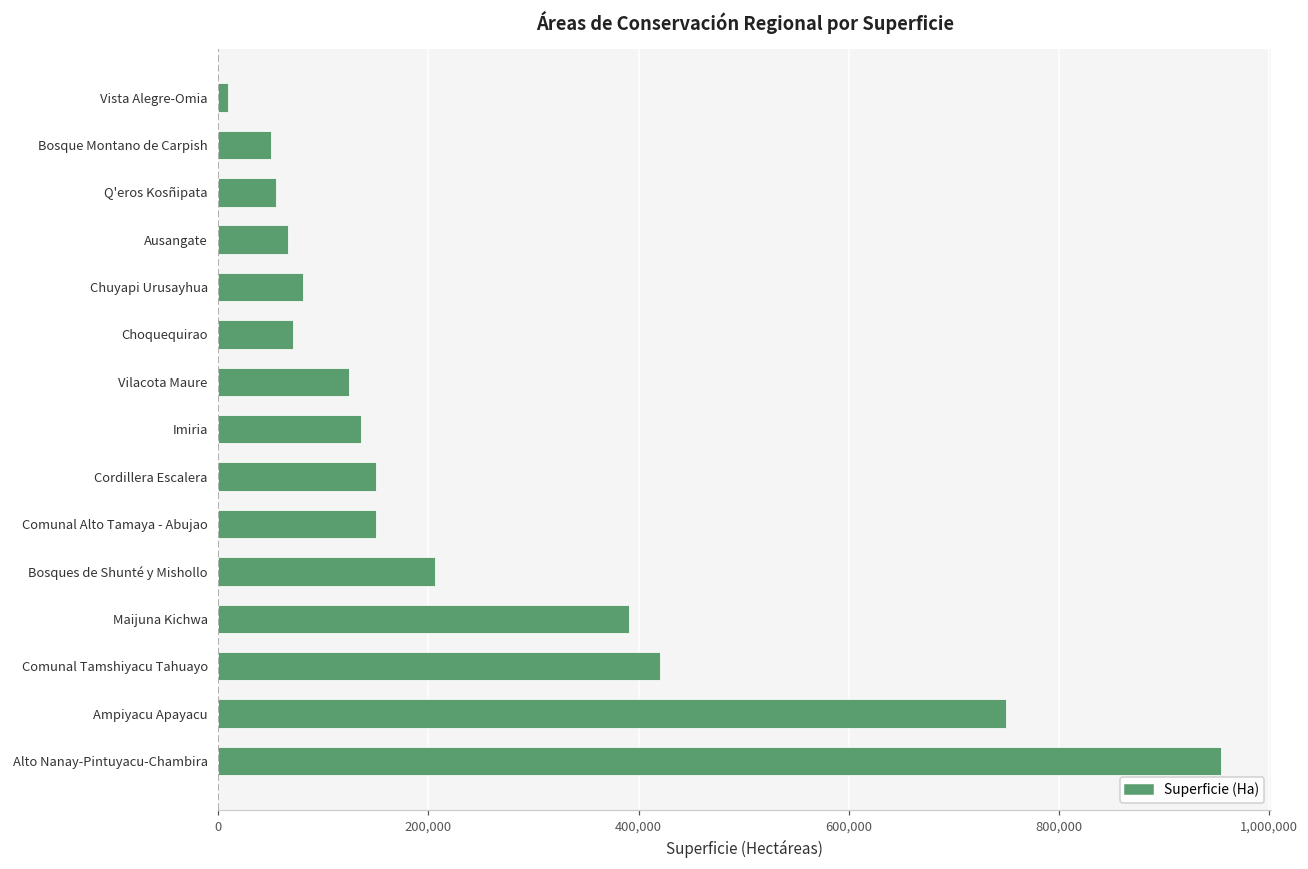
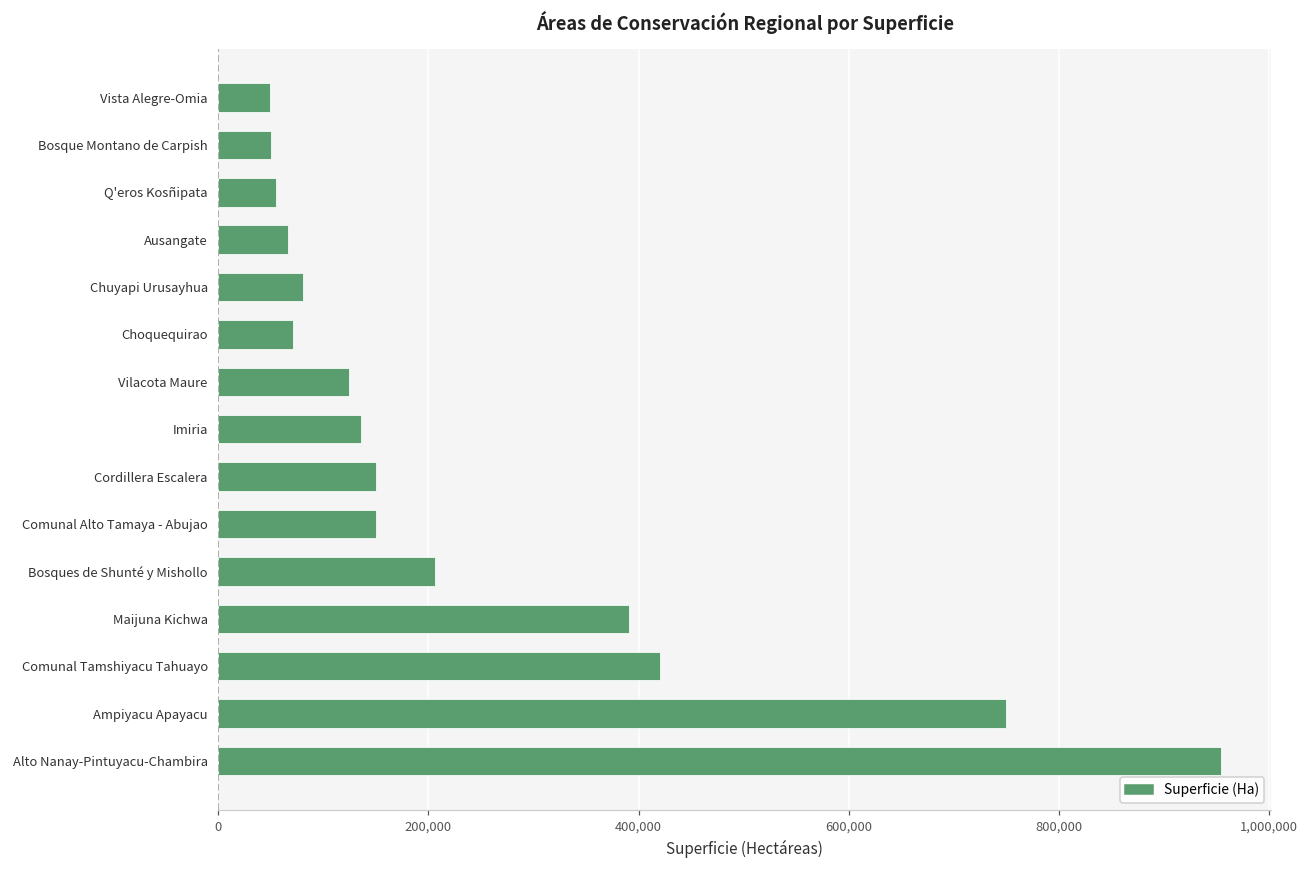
Vista Alegre-Omia: 10,000 -> 50,000
